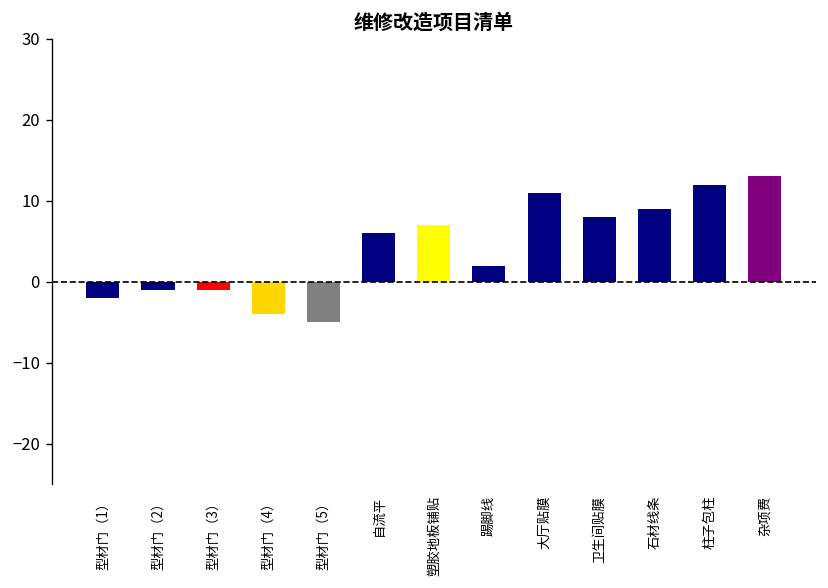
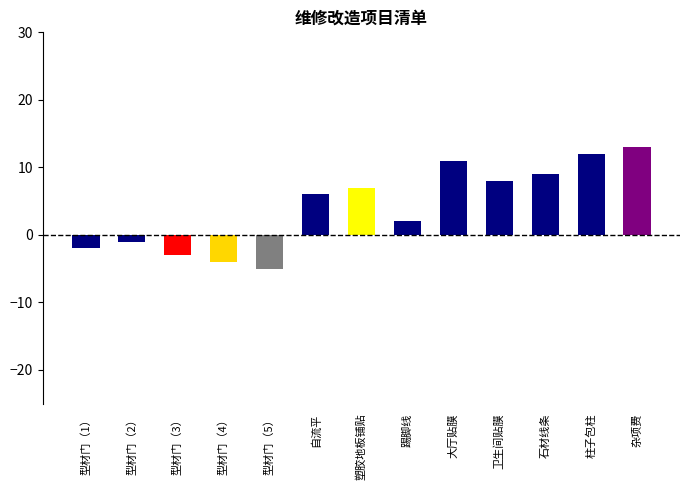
型材门（3）: -1 -> -3
